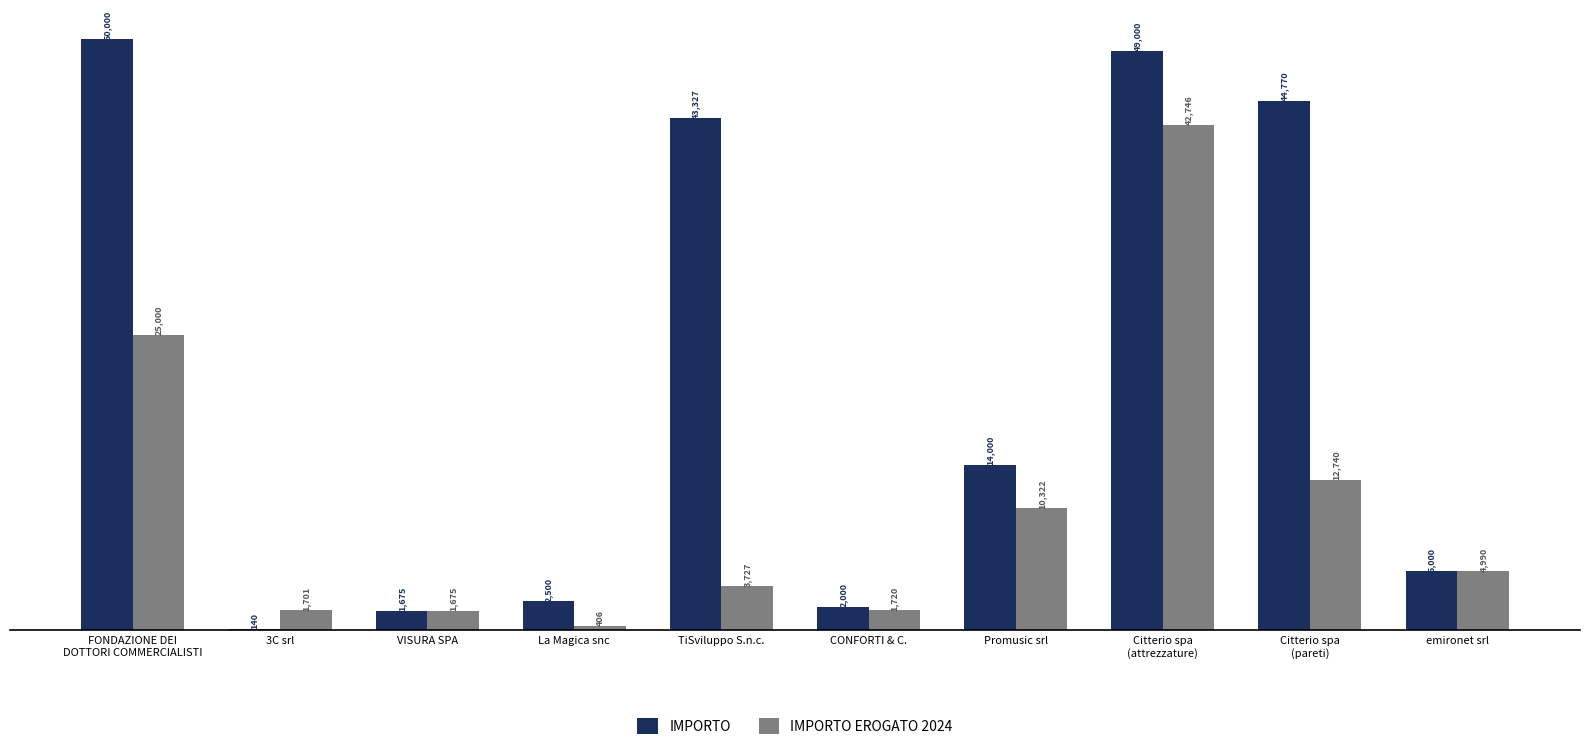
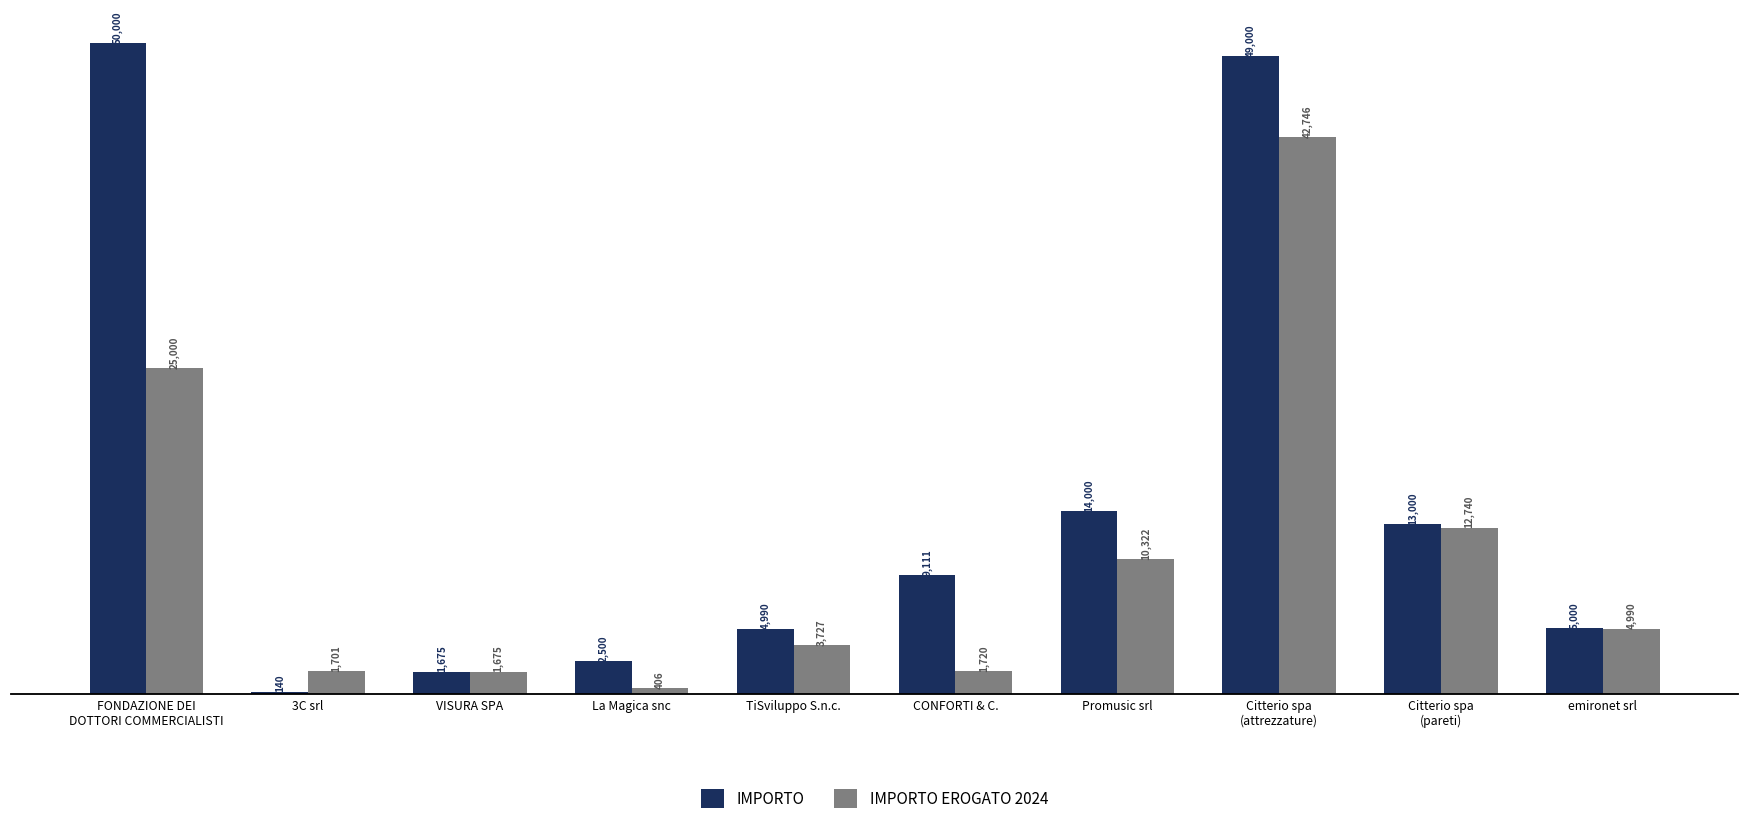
IMPORTO, TiSviluppo S.n.c.: 43,327 -> 4,990
IMPORTO, CONFORTI & C.: 2,000 -> 9,111
IMPORTO, Citterio spa (pareti): 44,770 -> 13,000
